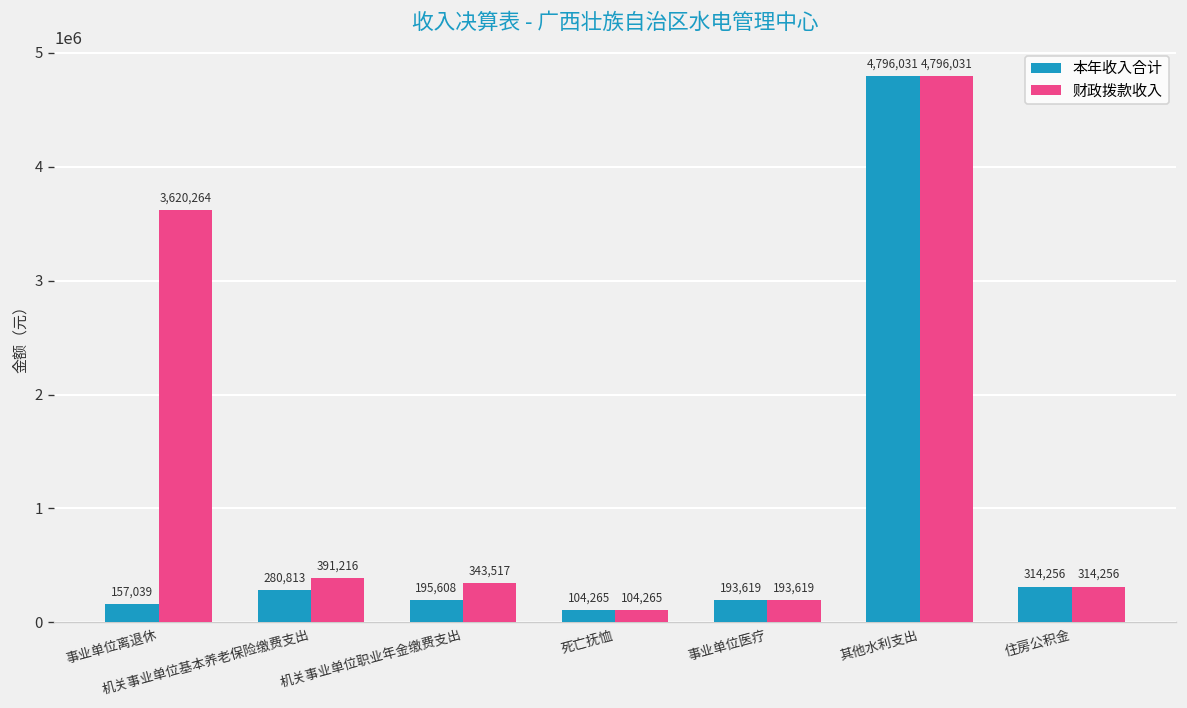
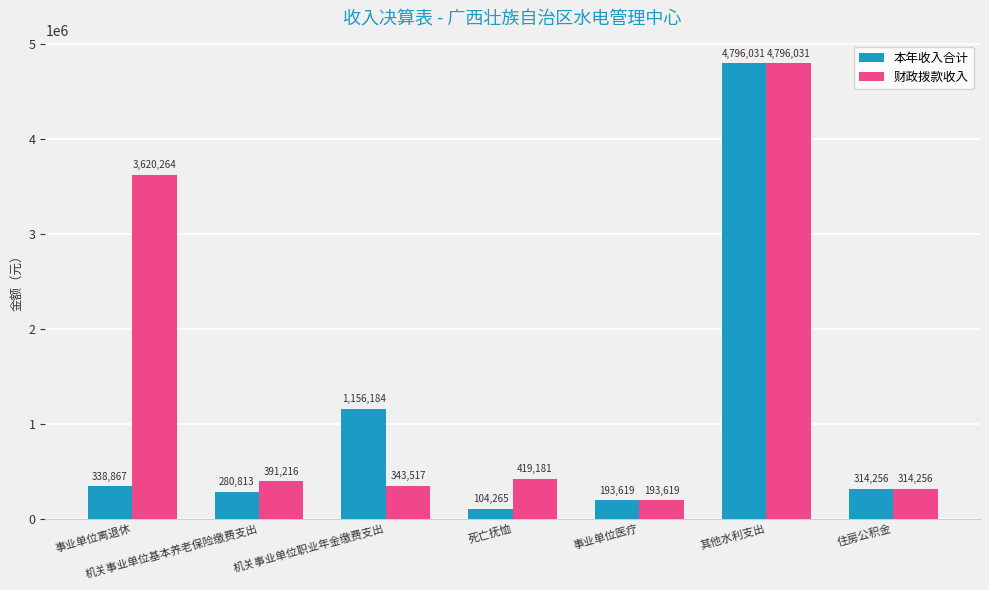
本年收入合计, 事业单位离退休: 157,039 -> 338,867
本年收入合计, 机关事业单位职业年金缴费支出: 195,608 -> 1,156,184
财政拨款收入, 死亡抚恤: 104,265 -> 419,181
